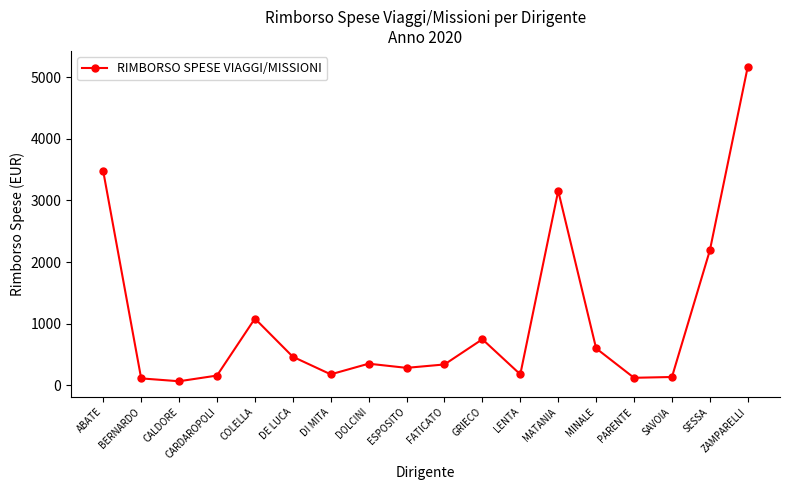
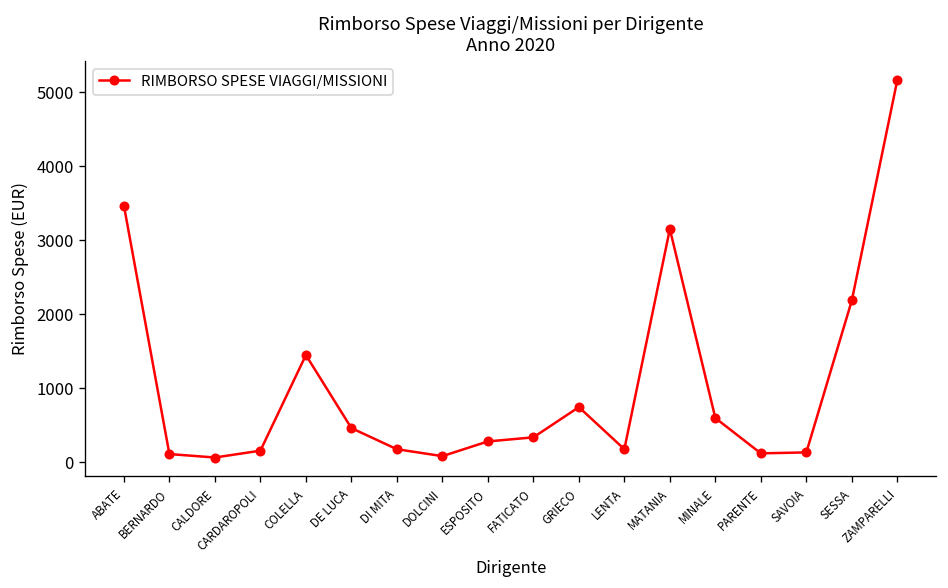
COLELLA: 1100 -> 1500
DOLCINI: 400 -> 100
